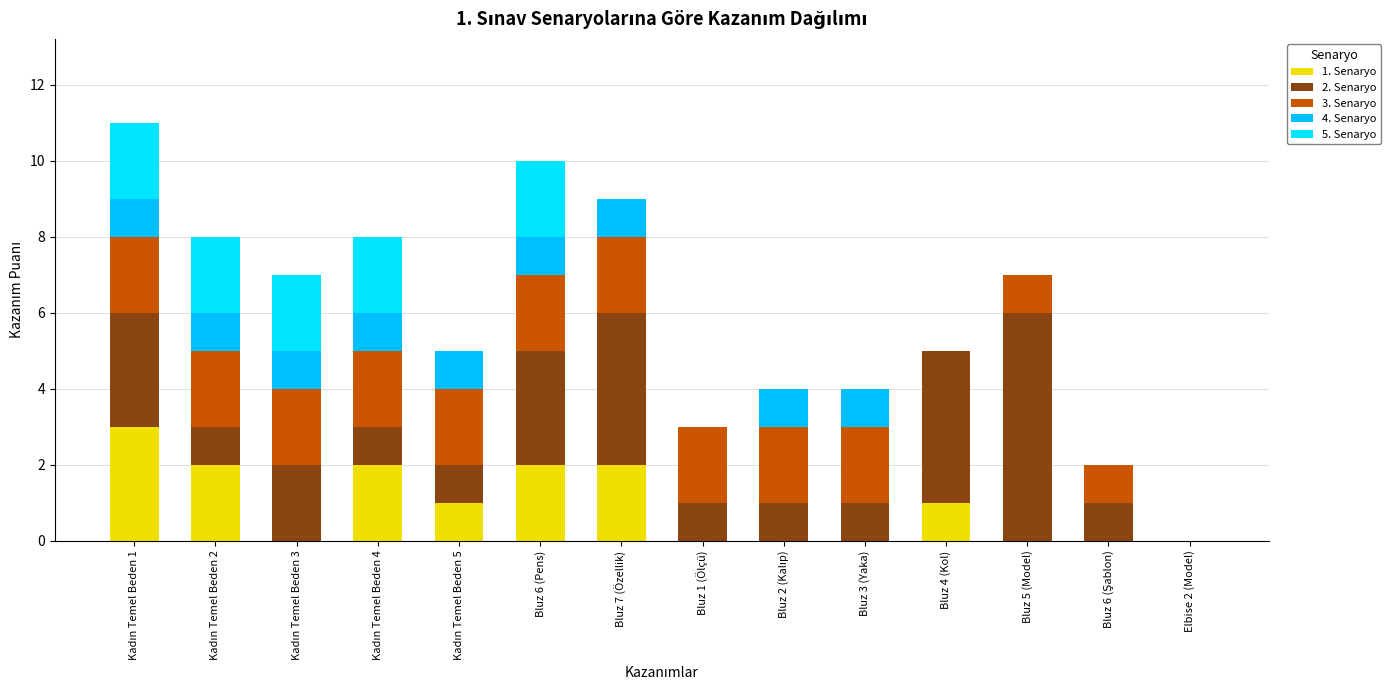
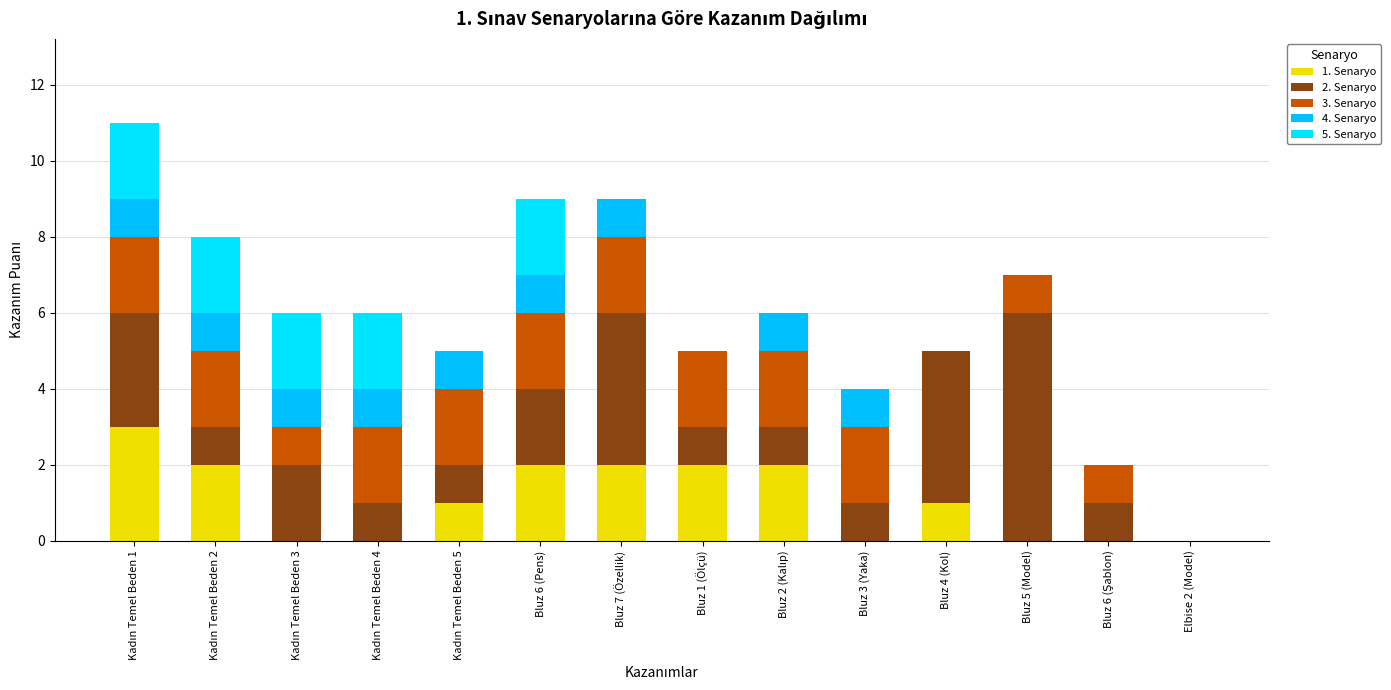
3. Senaryo, Kadın Temel Beden 3: 2 -> 1
1. Senaryo, Kadın Temel Beden 4: 2 -> 0
2. Senaryo, Bluz 6 (Pens): 3 -> 2
1. Senaryo, Bluz 1 (Ölçü): 0 -> 2
1. Senaryo, Bluz 2 (Kalıp): 0 -> 2
